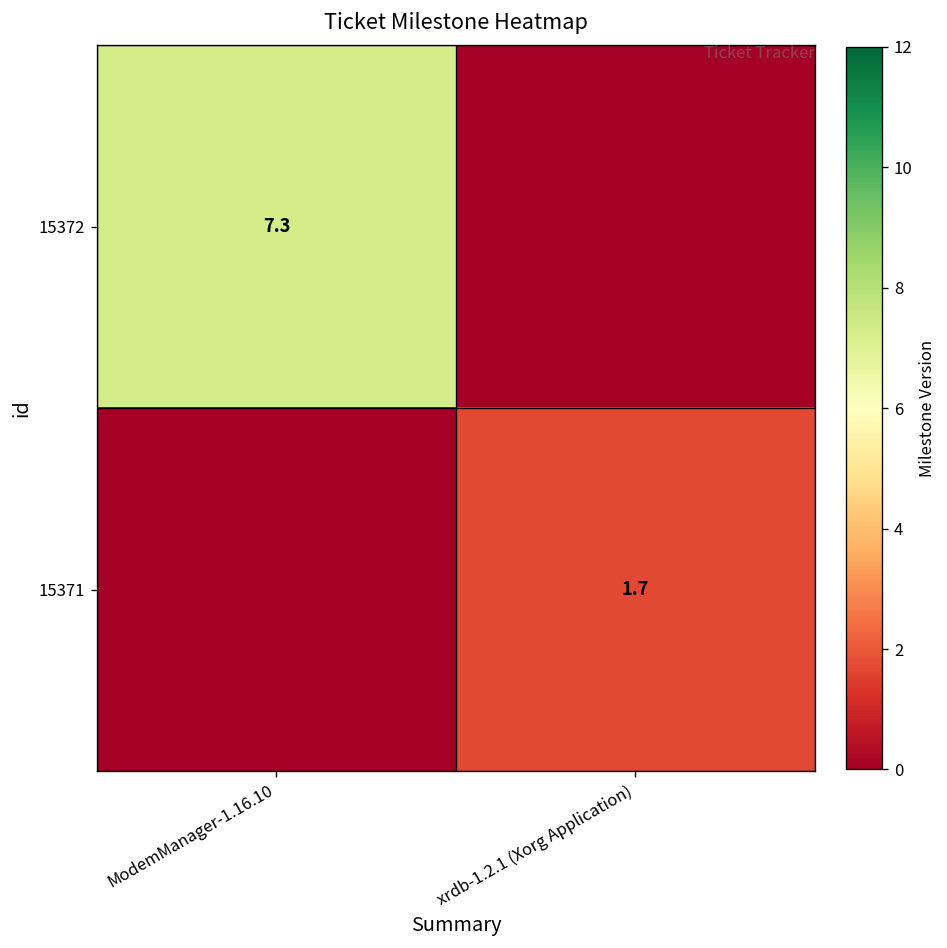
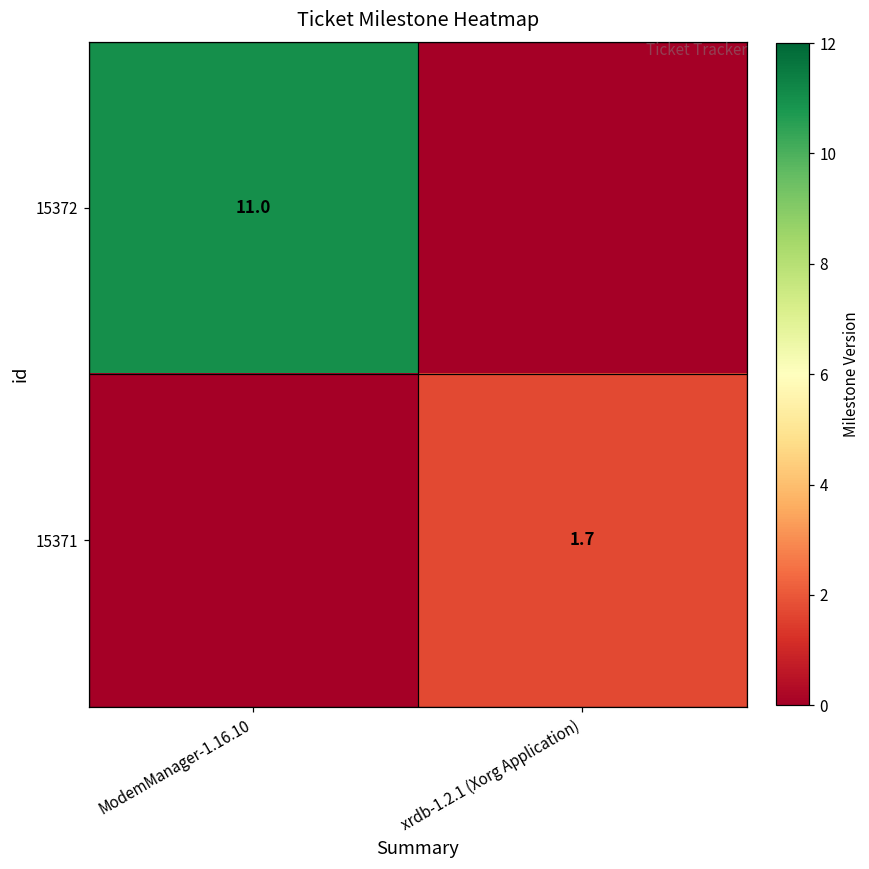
15372, ModemManager-1.16.10: 7.3 -> 11.0
